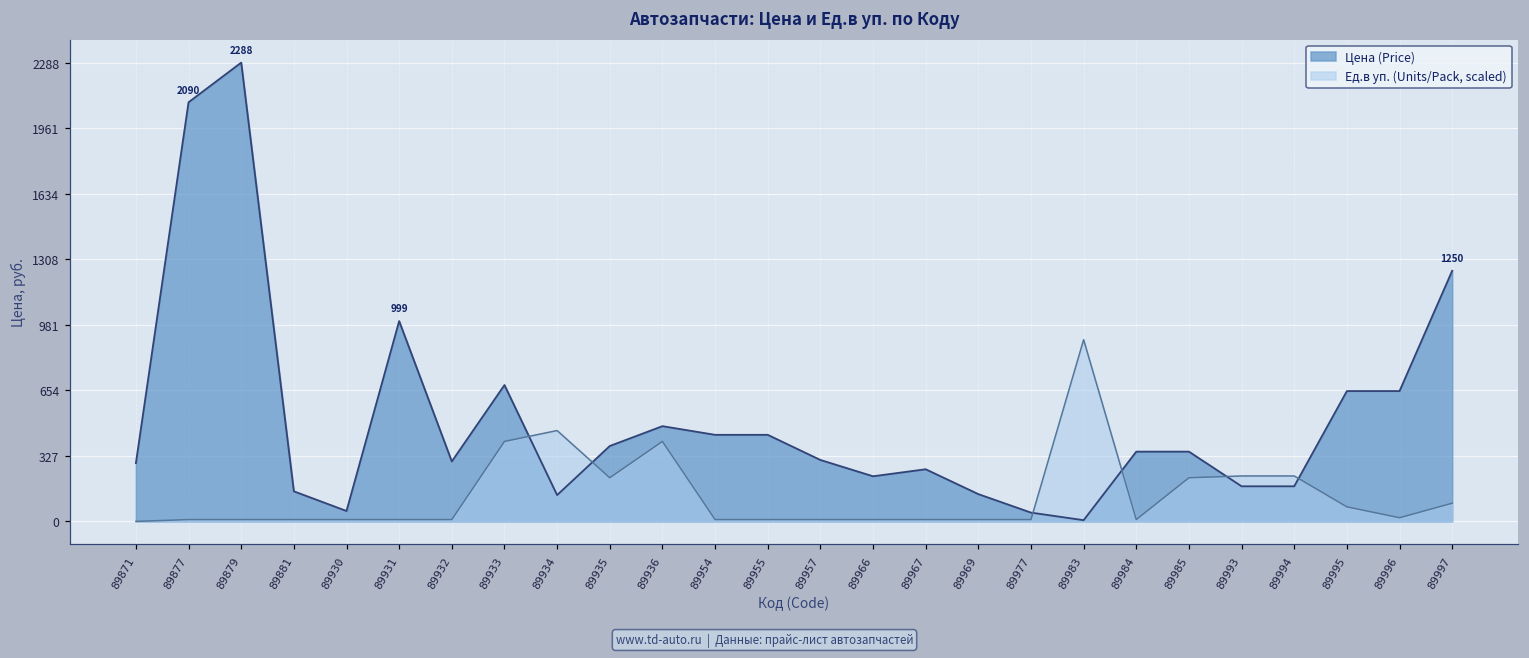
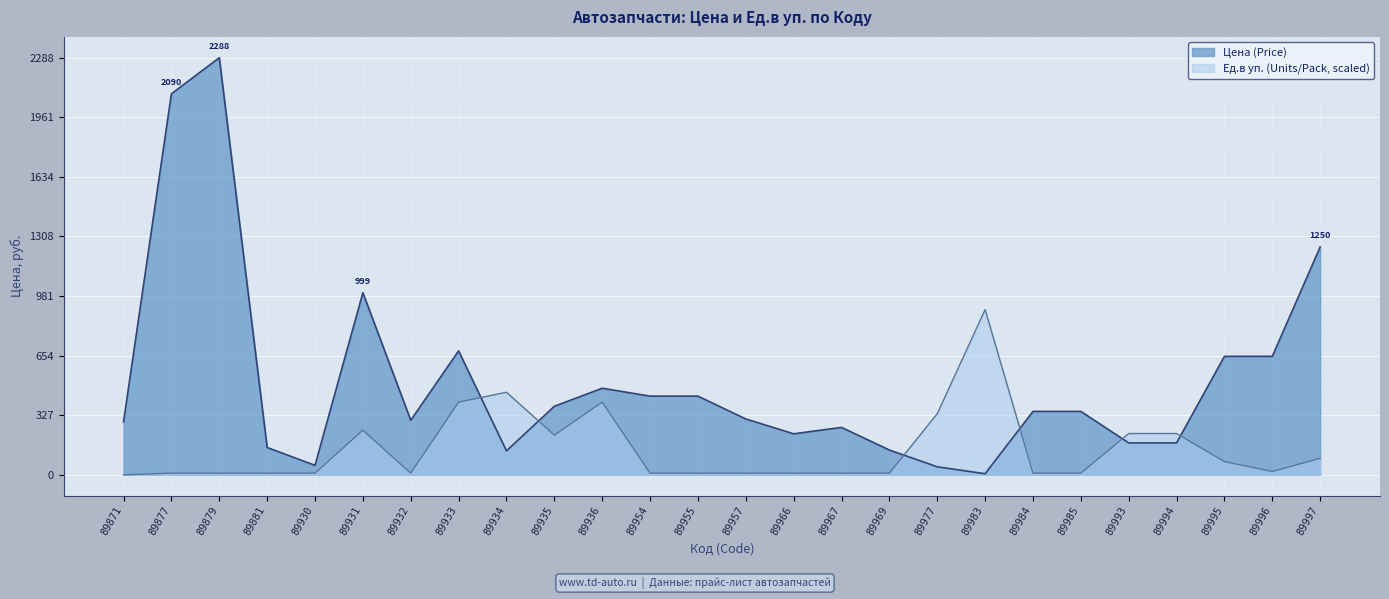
Ед.в уп. (Units/Pack, scaled), 89931: 10 -> 240
Ед.в уп. (Units/Pack, scaled), 89977: 10 -> 340
Ед.в уп. (Units/Pack, scaled), 89985: 220 -> 10
